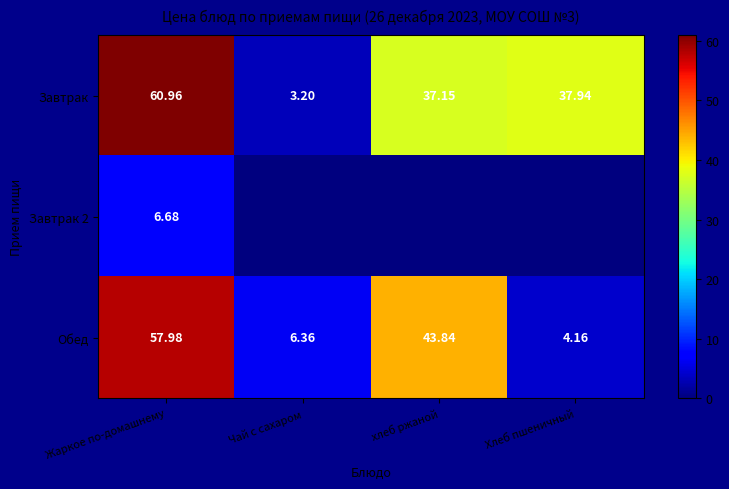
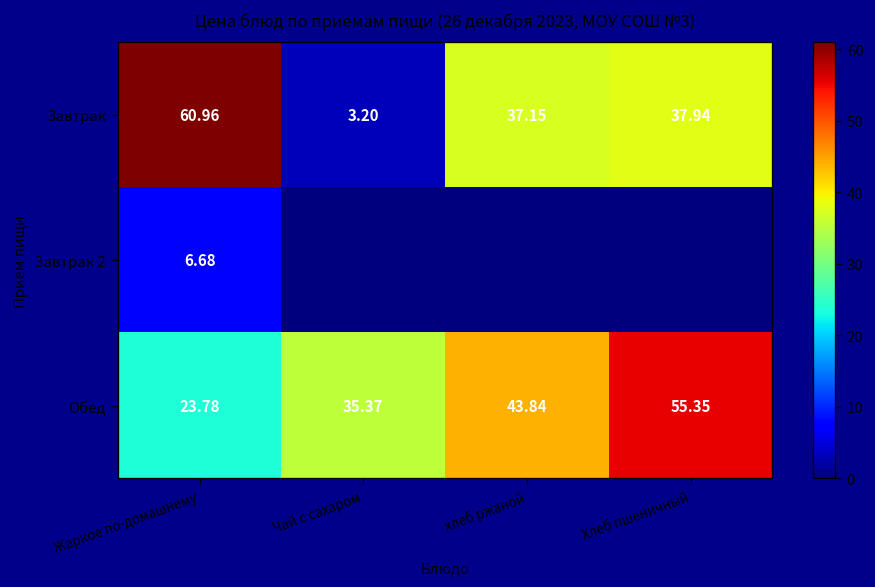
Обед, Жаркое по-домашнему: 57.98 -> 23.78
Обед, Чай с сахаром: 6.36 -> 35.37
Обед, Хлеб пшеничный: 4.16 -> 55.35
